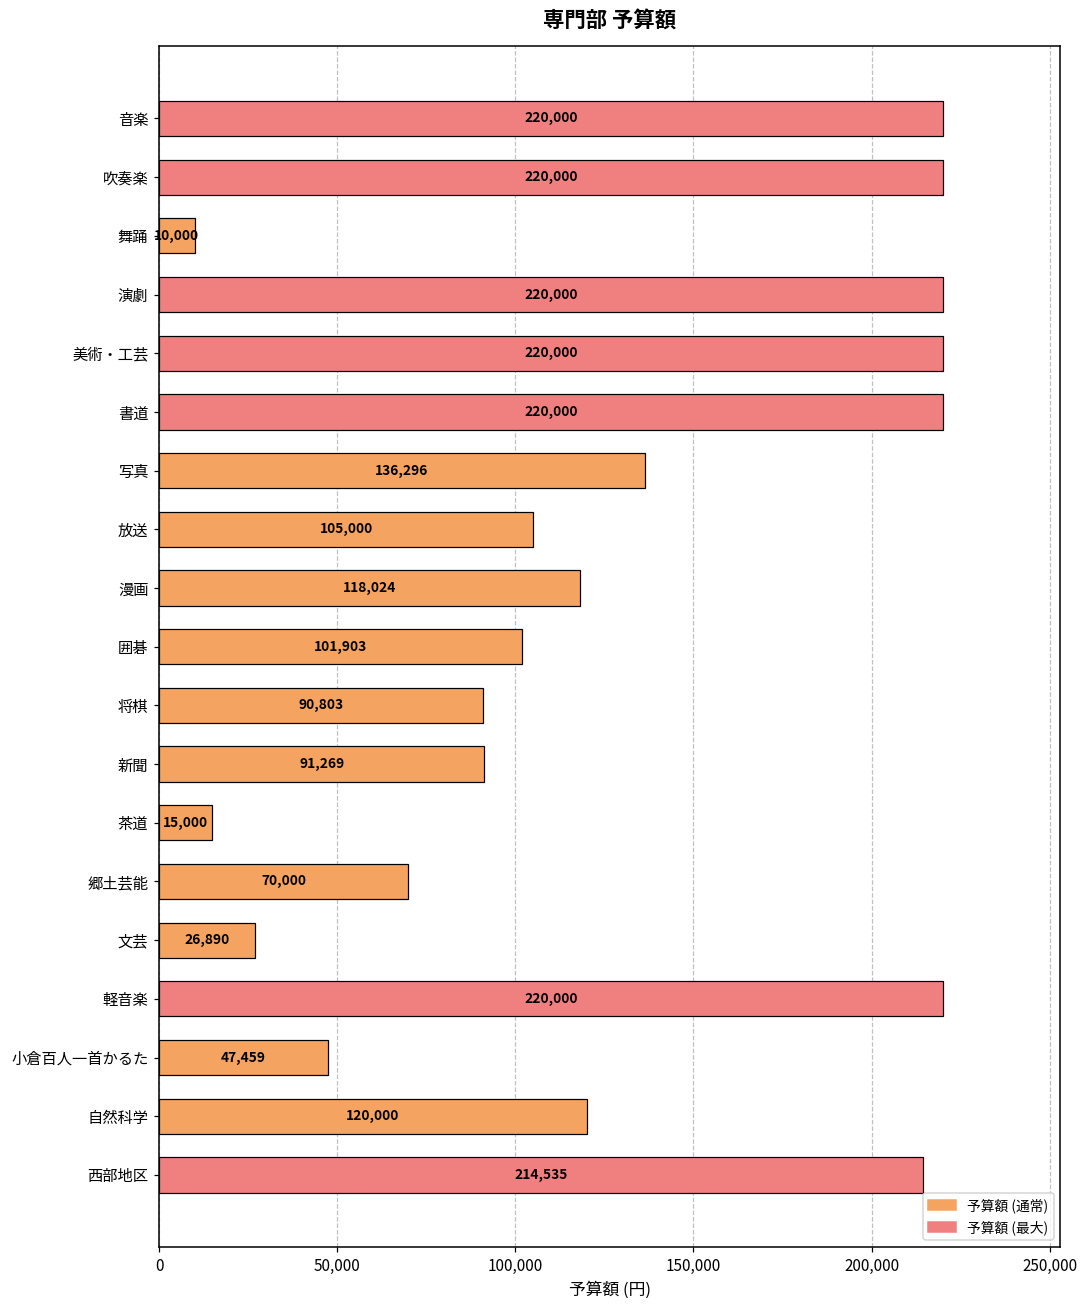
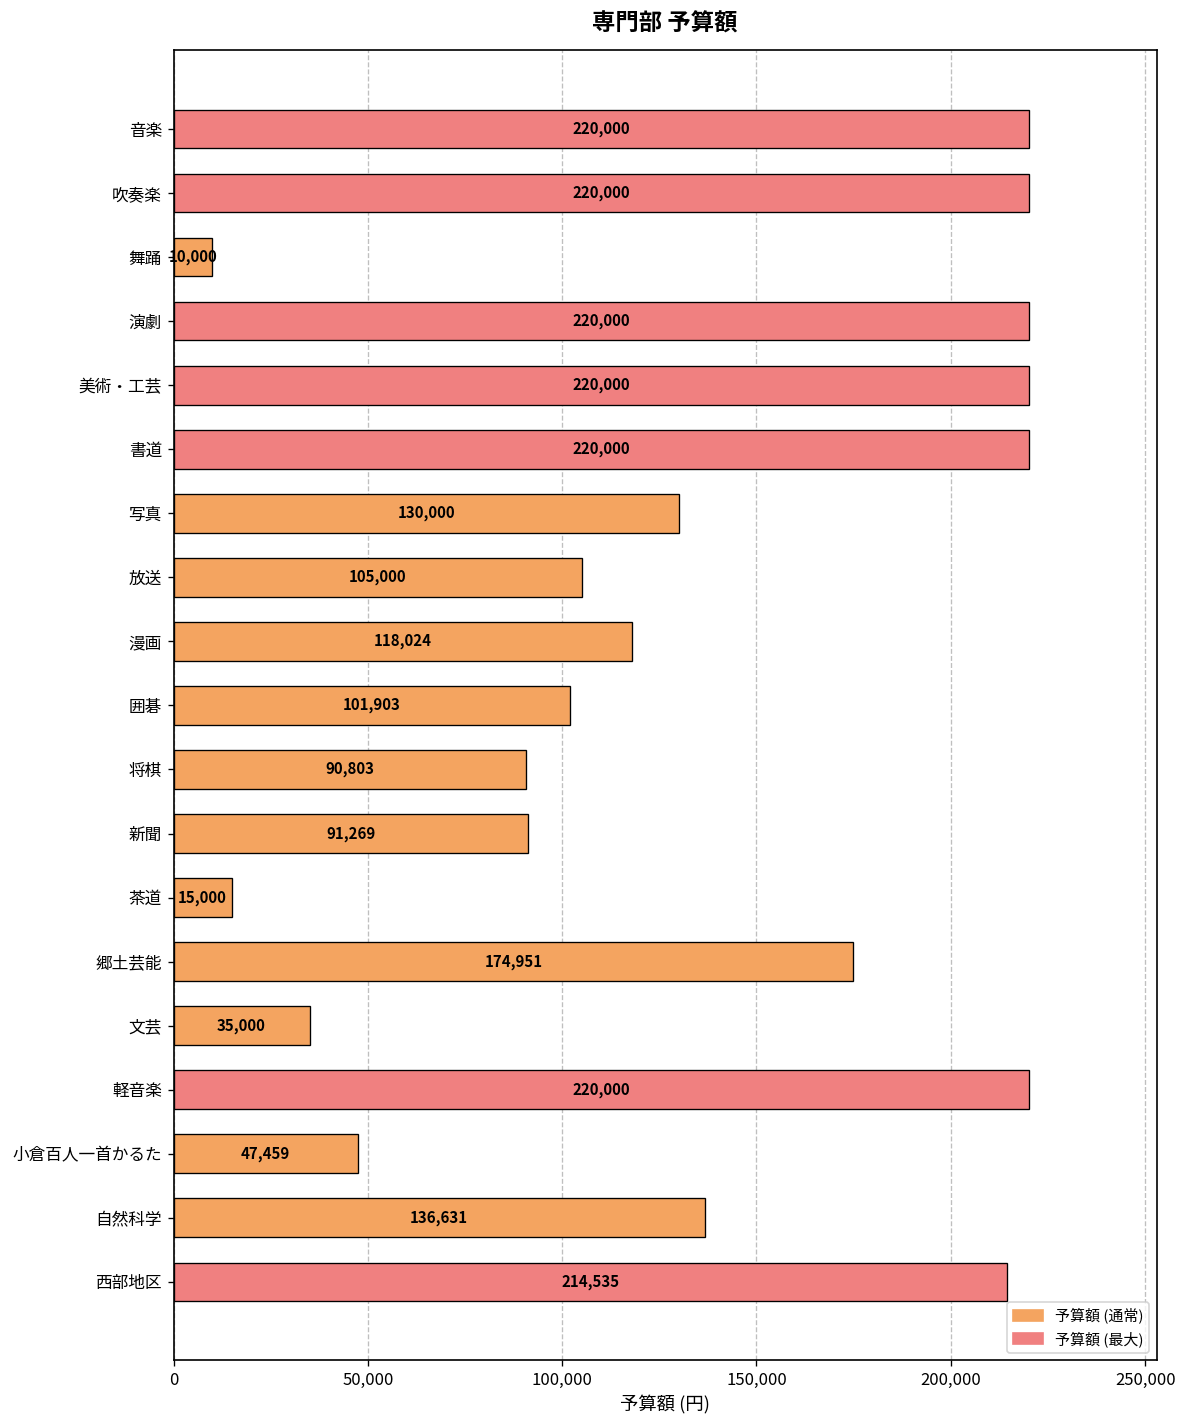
写真: 136,296 -> 130,000
郷土芸能: 70,000 -> 174,951
文芸: 26,890 -> 35,000
自然科学: 120,000 -> 136,631
